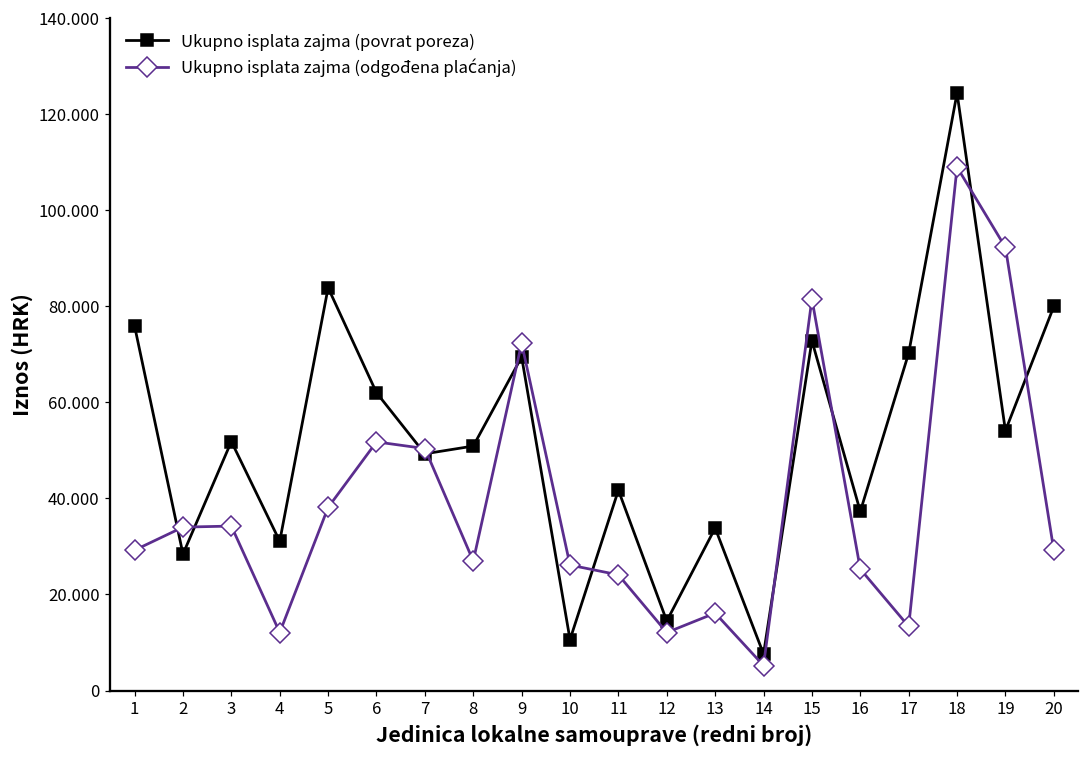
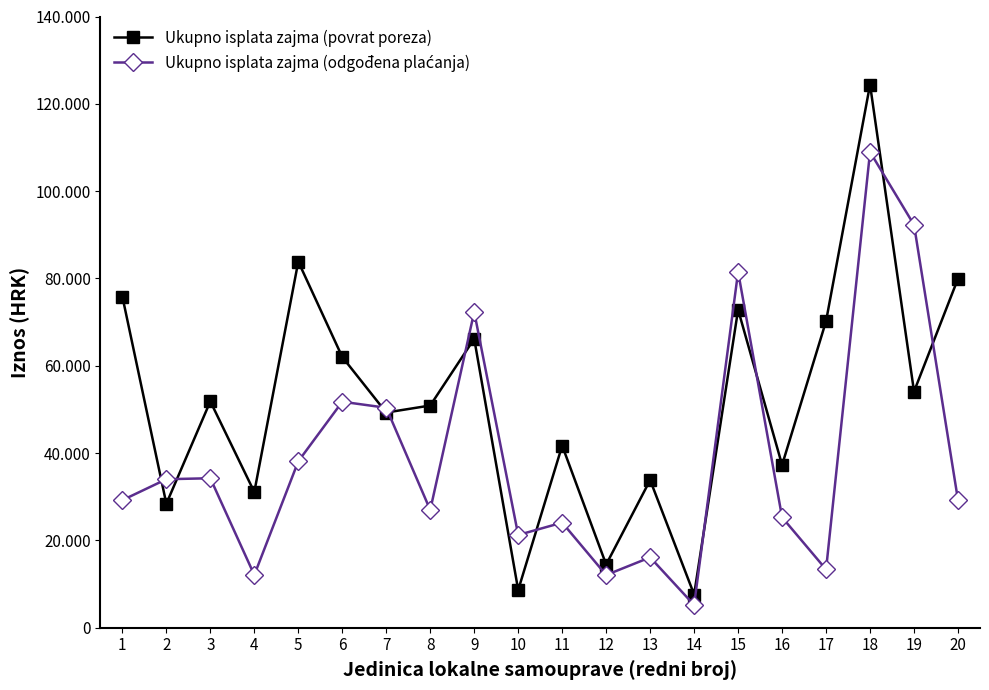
Ukupno isplata zajma (povrat poreza), 9: 69 -> 66
Ukupno isplata zajma (povrat poreza), 10: 11 -> 9
Ukupno isplata zajma (odgođena plaćanja), 10: 26 -> 21
